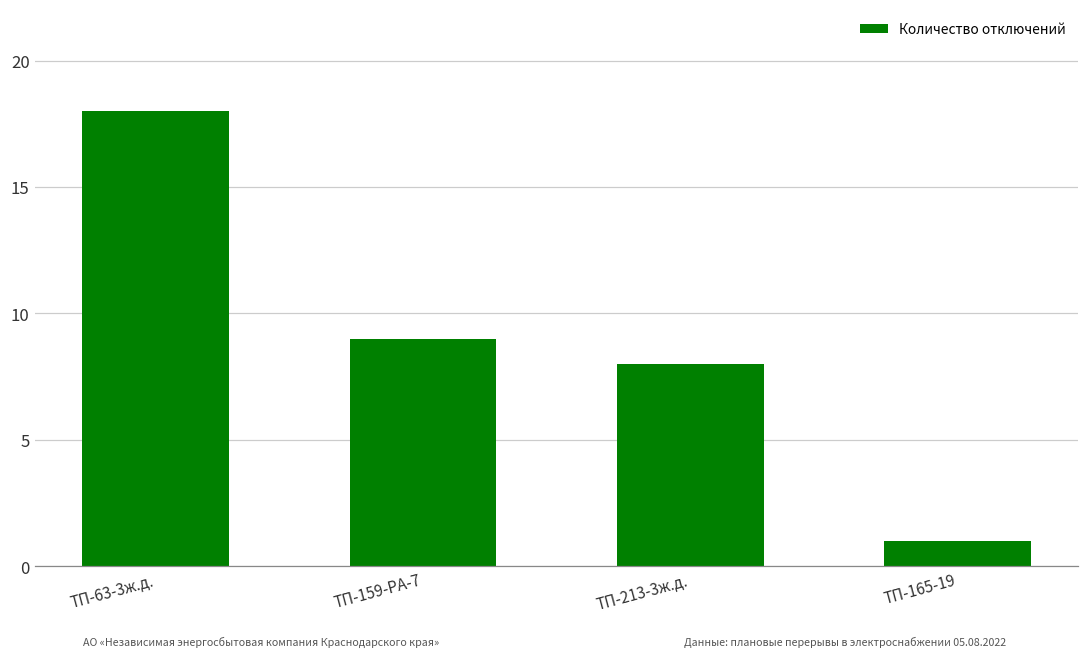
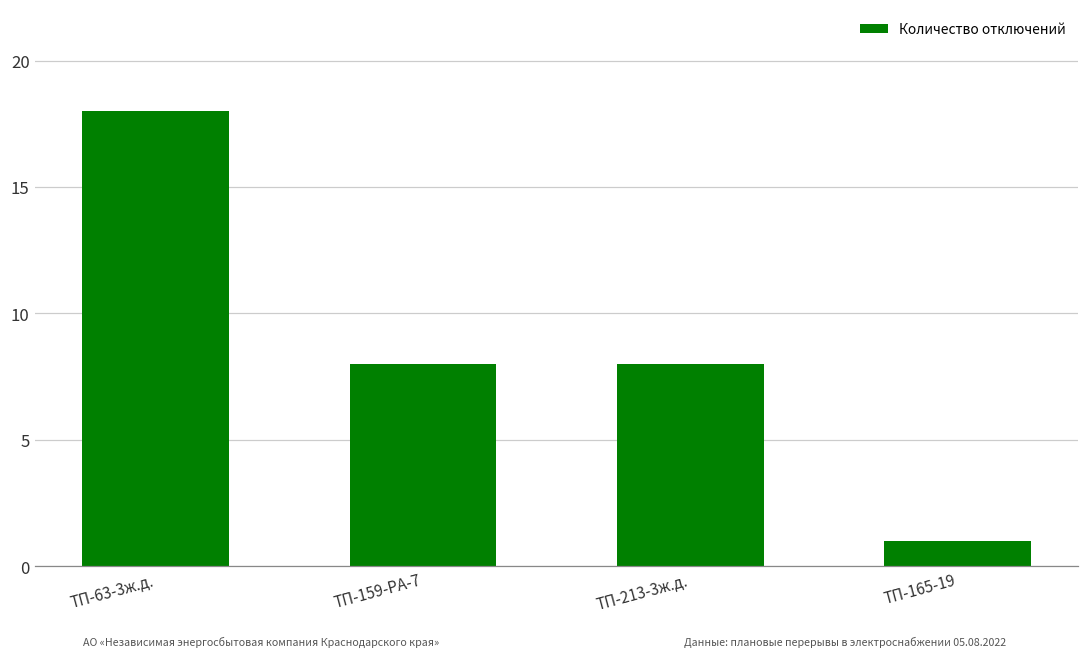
ТП-159-РА-7: 9 -> 8
